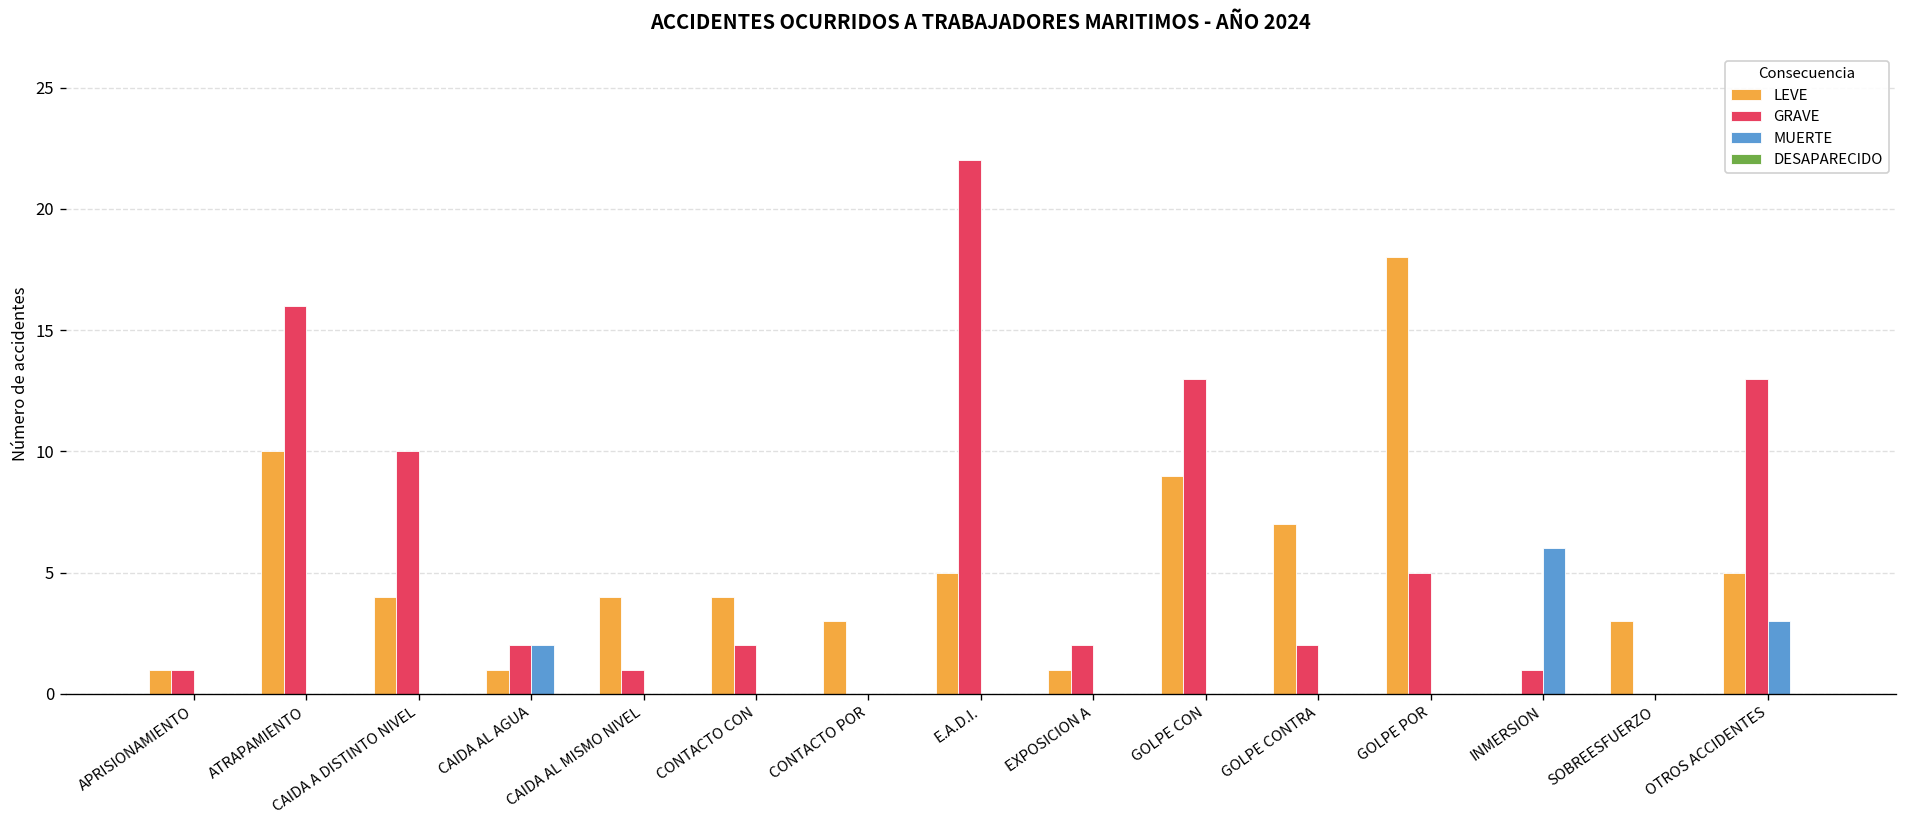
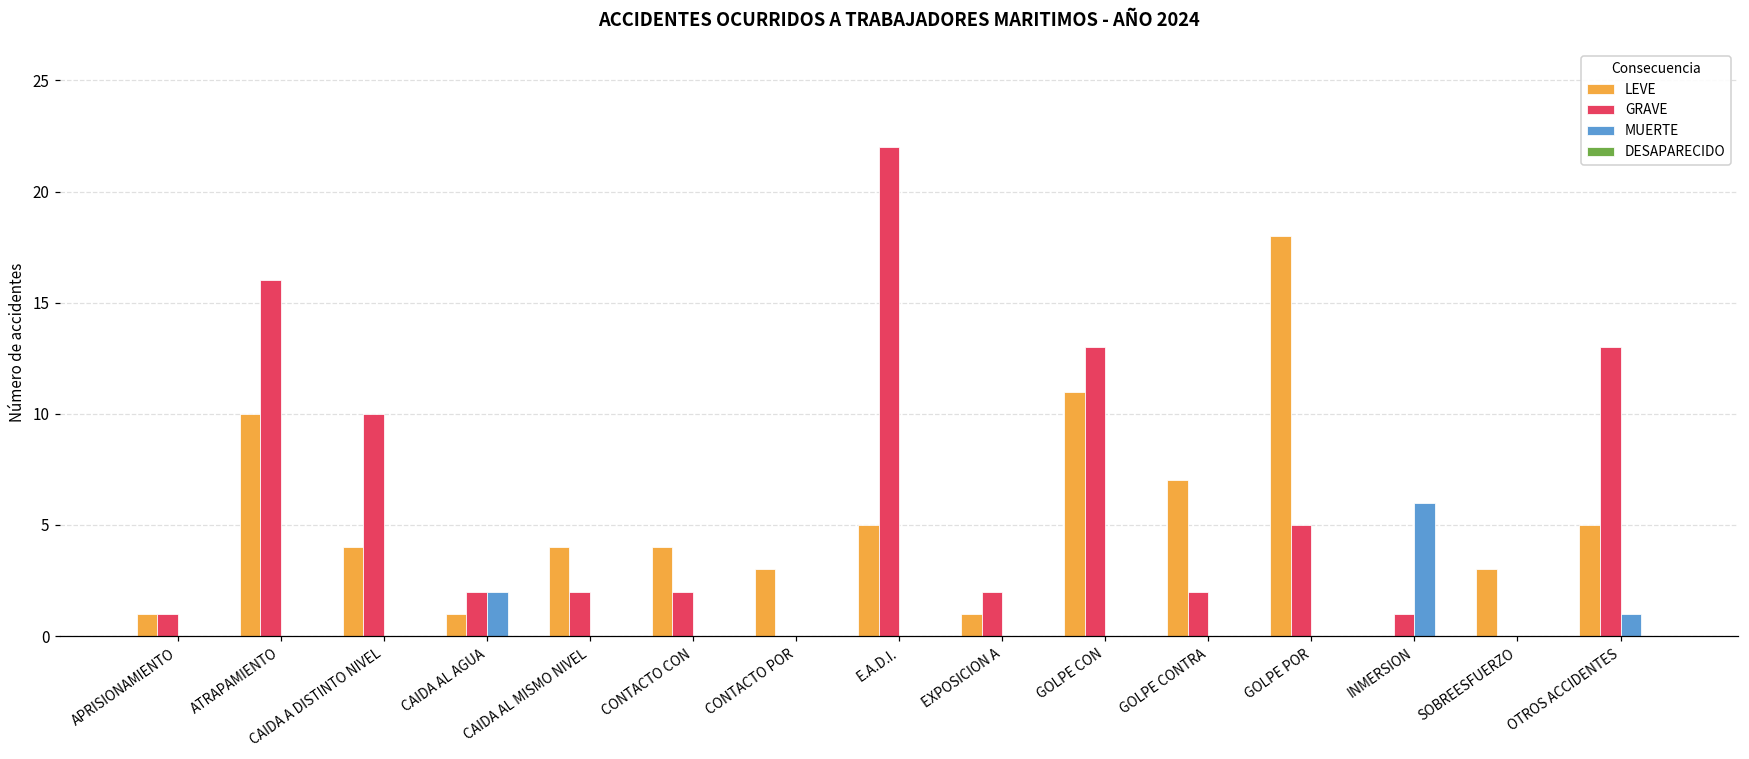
GRAVE, CAIDA AL MISMO NIVEL: 1 -> 2
LEVE, GOLPE CON: 9 -> 11
MUERTE, OTROS ACCIDENTES: 3 -> 1
